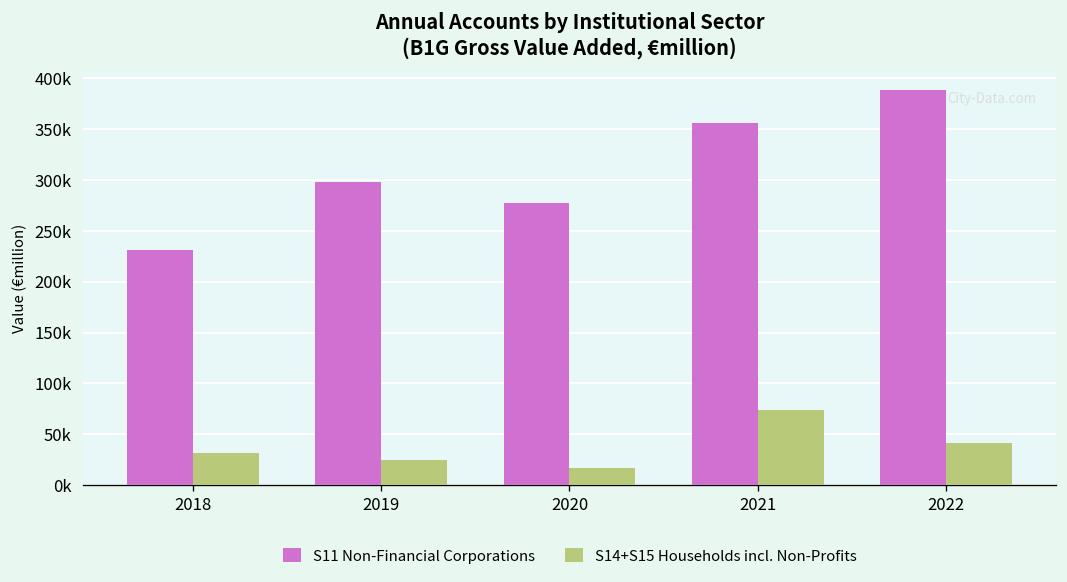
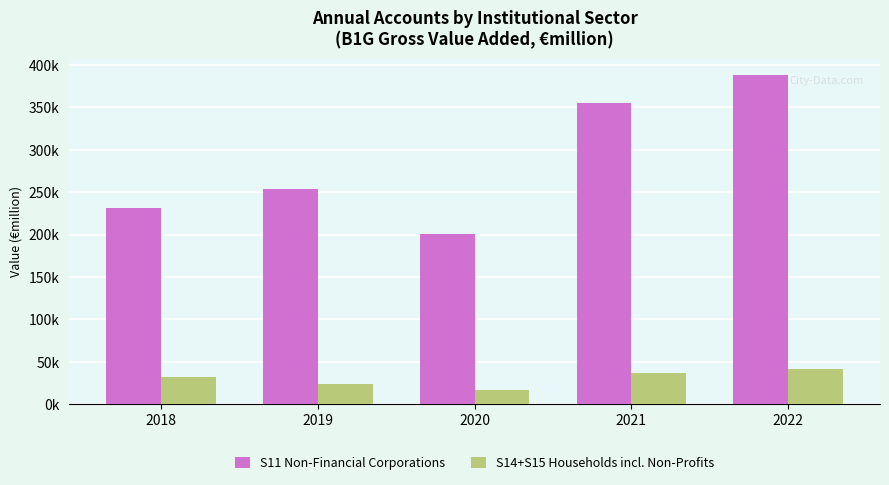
S11 Non-Financial Corporations, 2019: 300000 -> 250000
S11 Non-Financial Corporations, 2020: 280000 -> 200000
S14+S15 Households incl. Non-Profits, 2021: 70000 -> 40000
